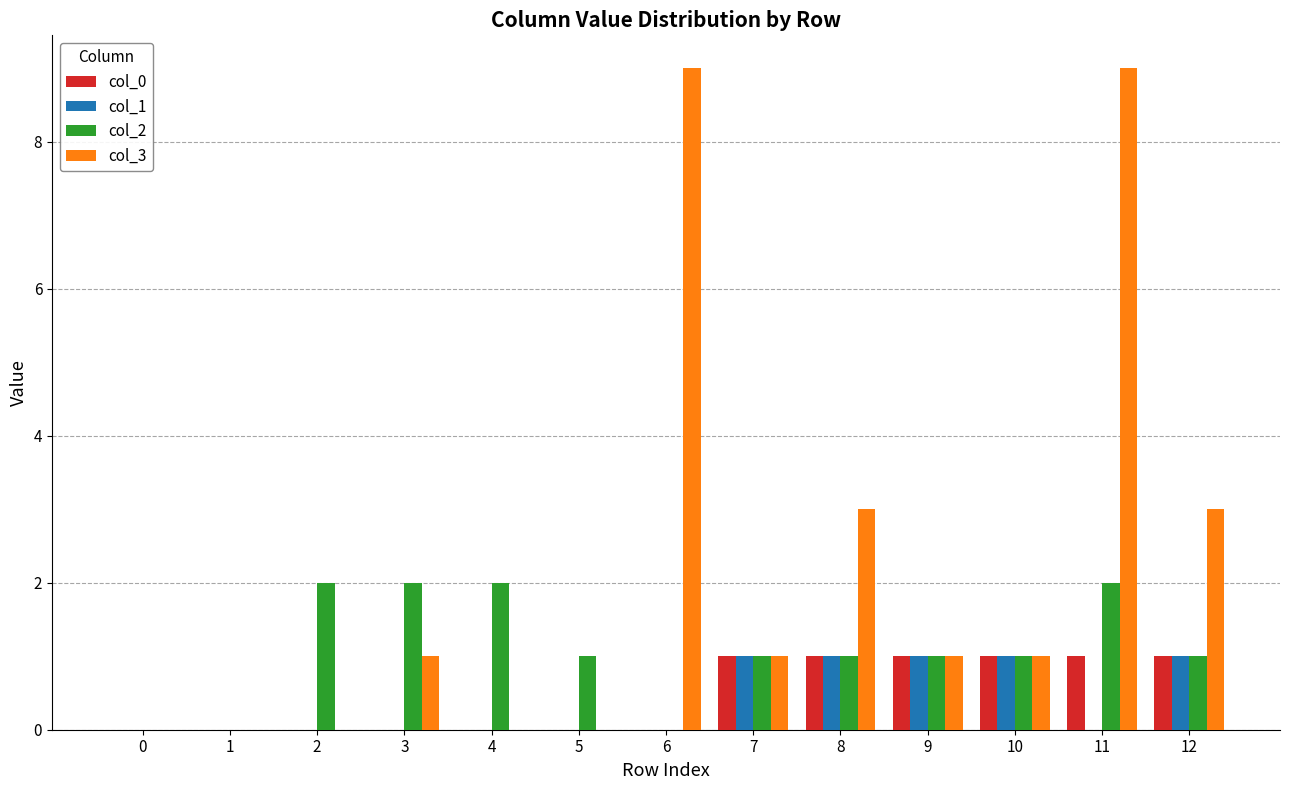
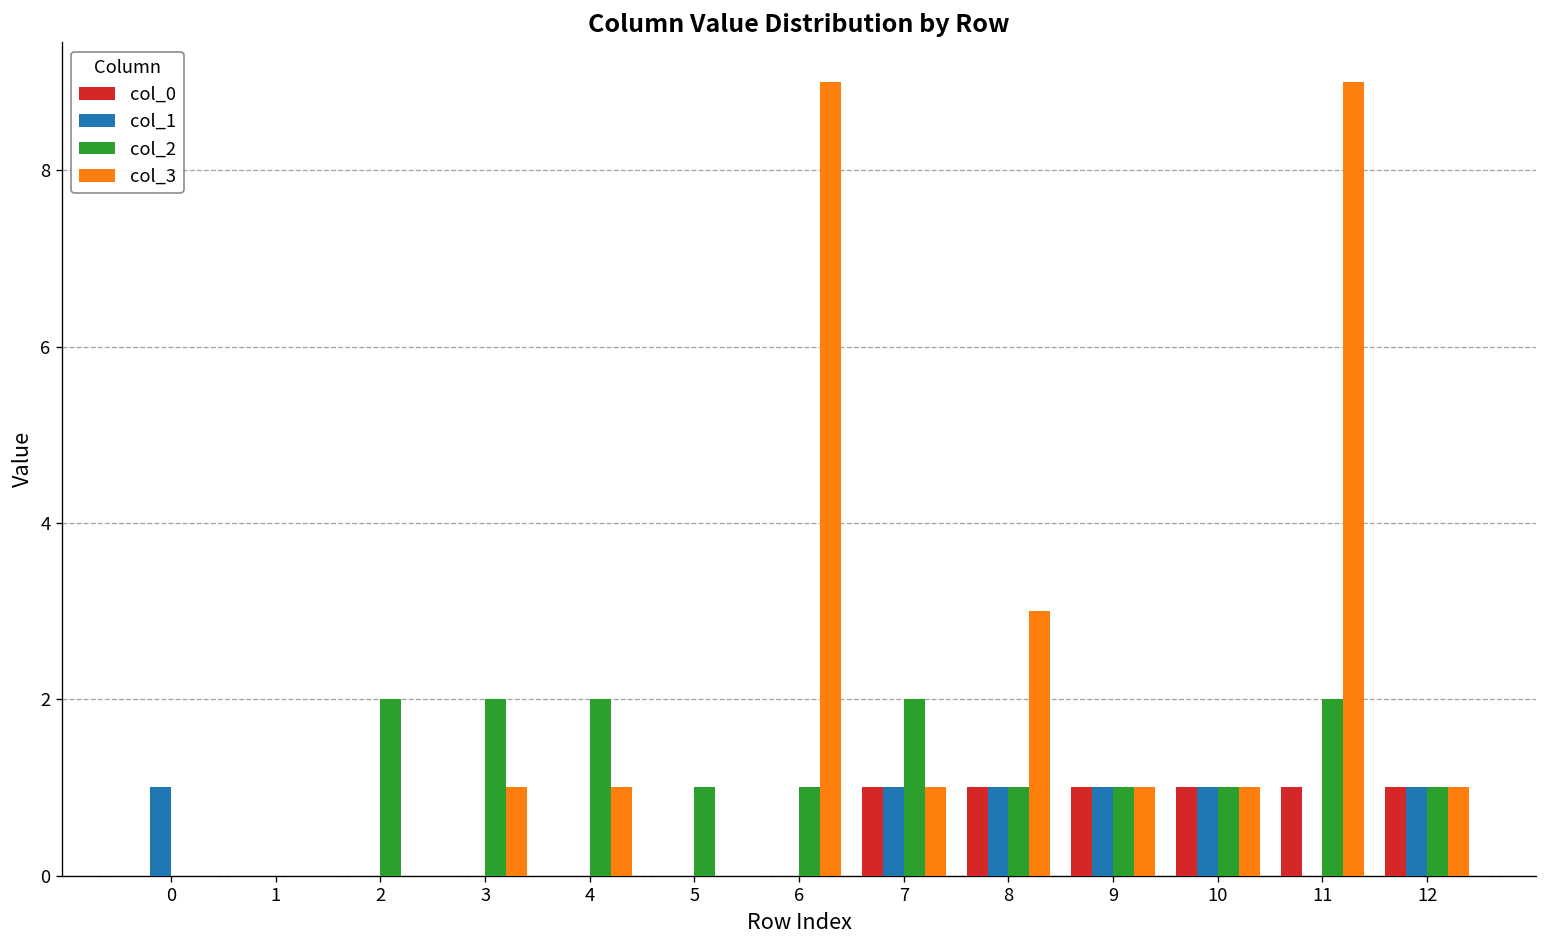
col_1, 0: 0 -> 1
col_3, 4: 0 -> 1
col_2, 6: 0 -> 1
col_2, 7: 1 -> 2
col_3, 12: 3 -> 1
